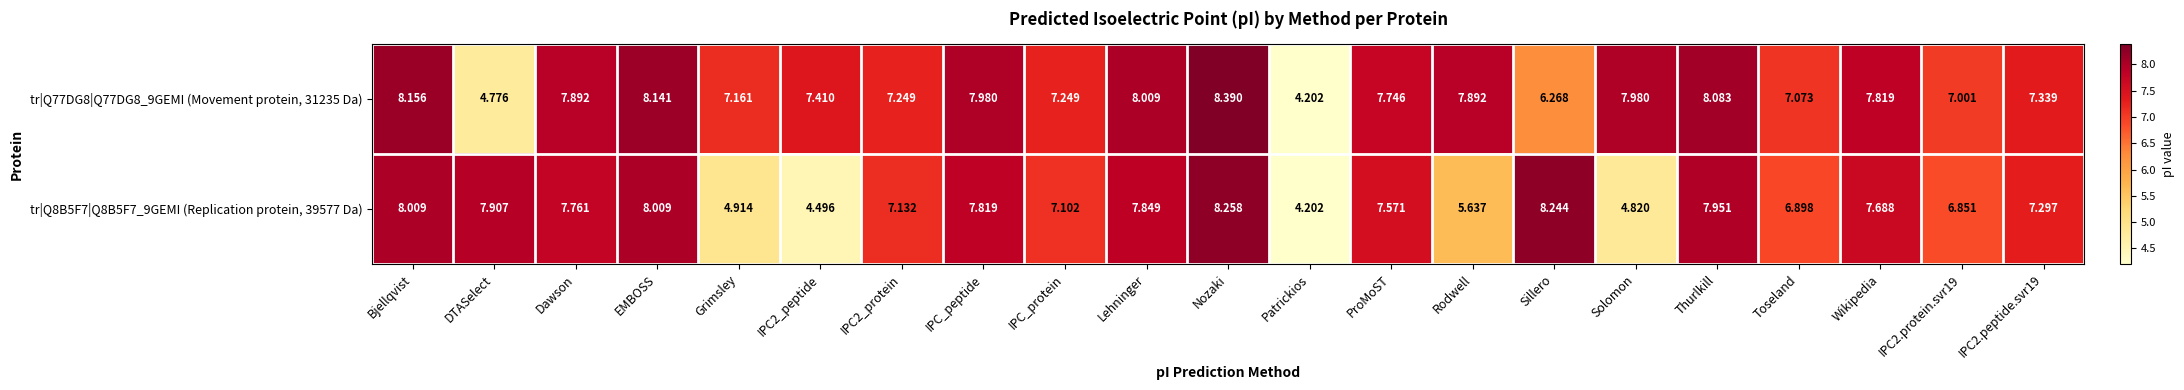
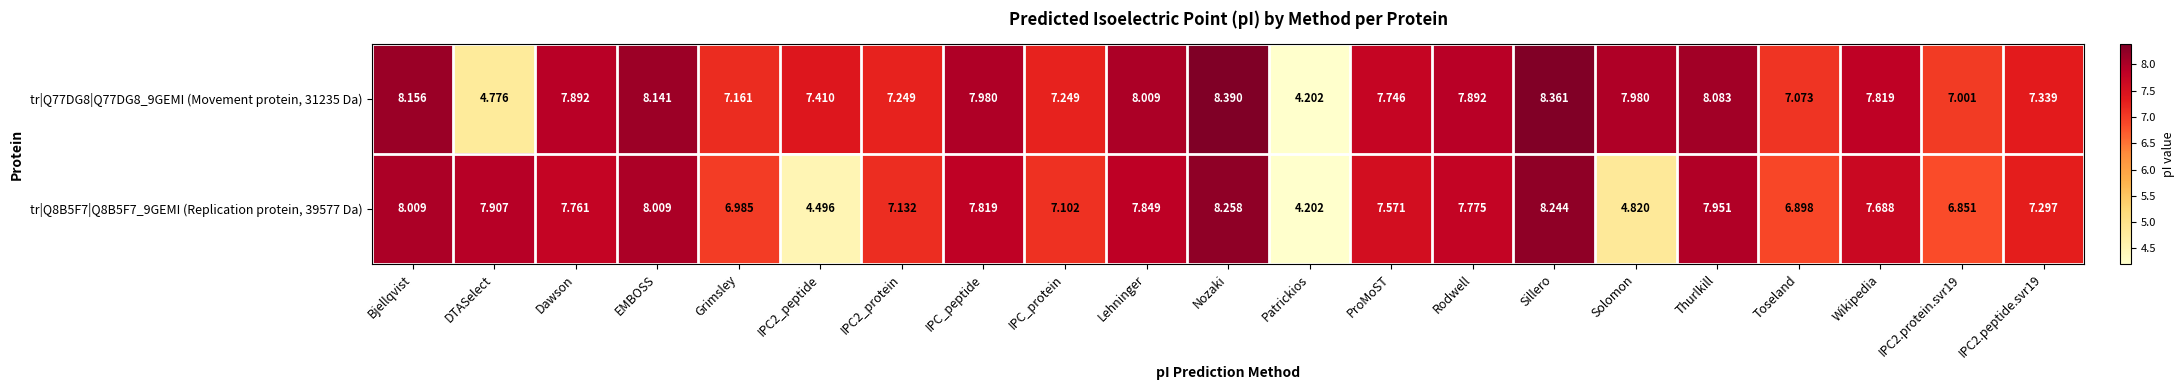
tr|Q77DG8|Q77DG8_9GEMI (Movement protein, 31235 Da), Sillero: 6.268 -> 8.361
tr|Q8B5F7|Q8B5F7_9GEMI (Replication protein, 39577 Da), Grimsley: 4.914 -> 6.985
tr|Q8B5F7|Q8B5F7_9GEMI (Replication protein, 39577 Da), Rodwell: 5.637 -> 7.775
